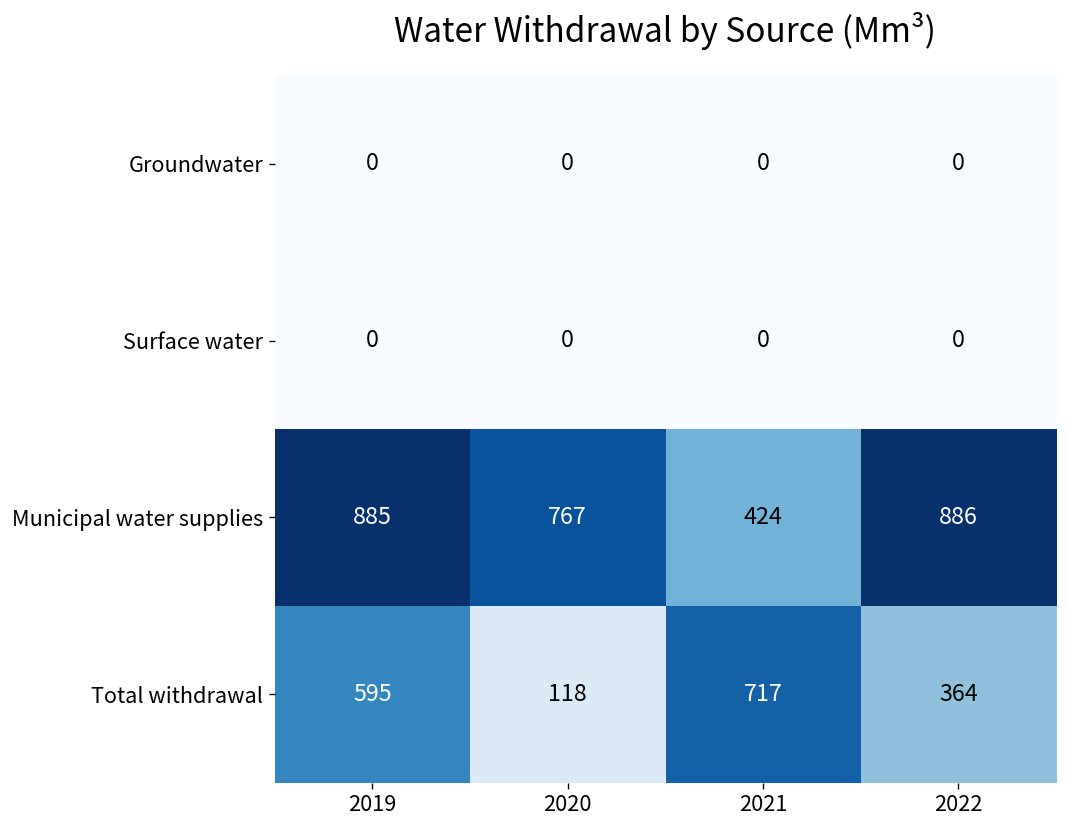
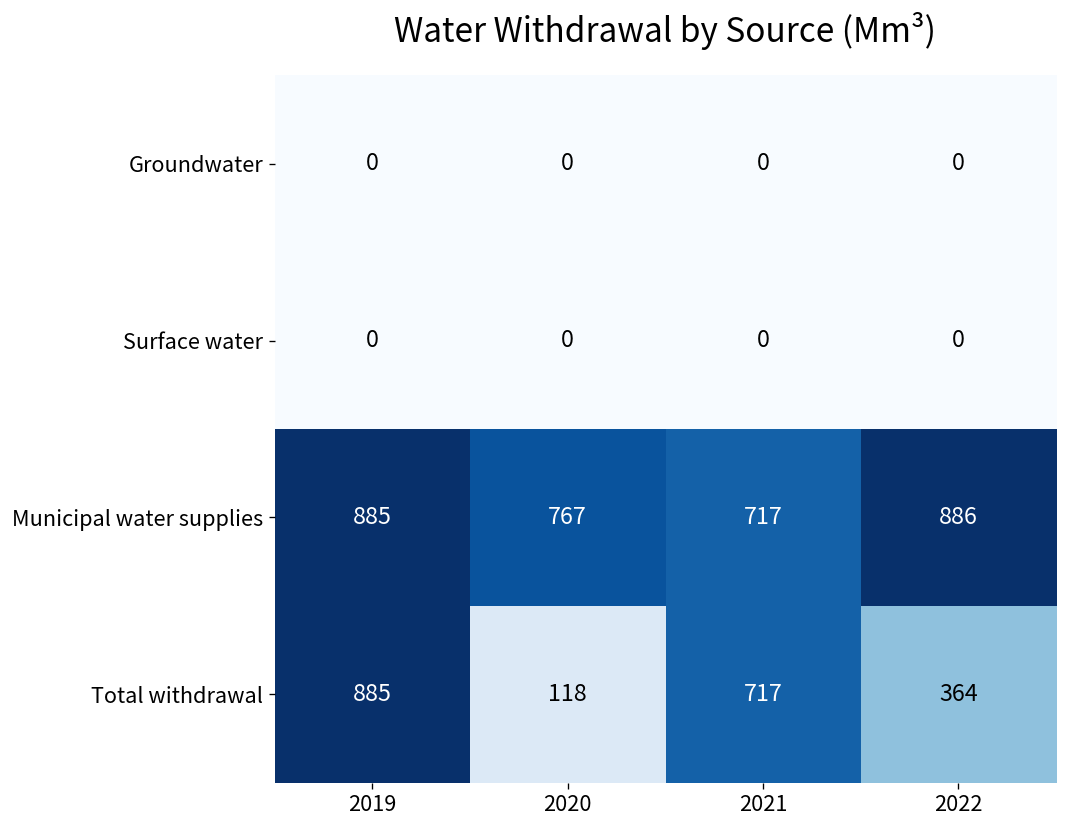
Municipal water supplies, 2021: 424 -> 717
Total withdrawal, 2019: 595 -> 885
